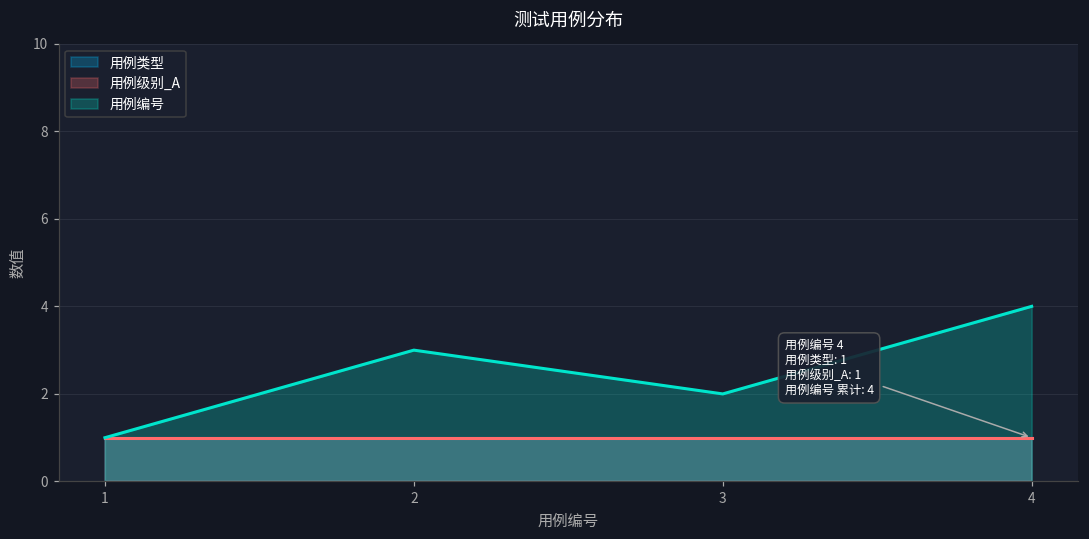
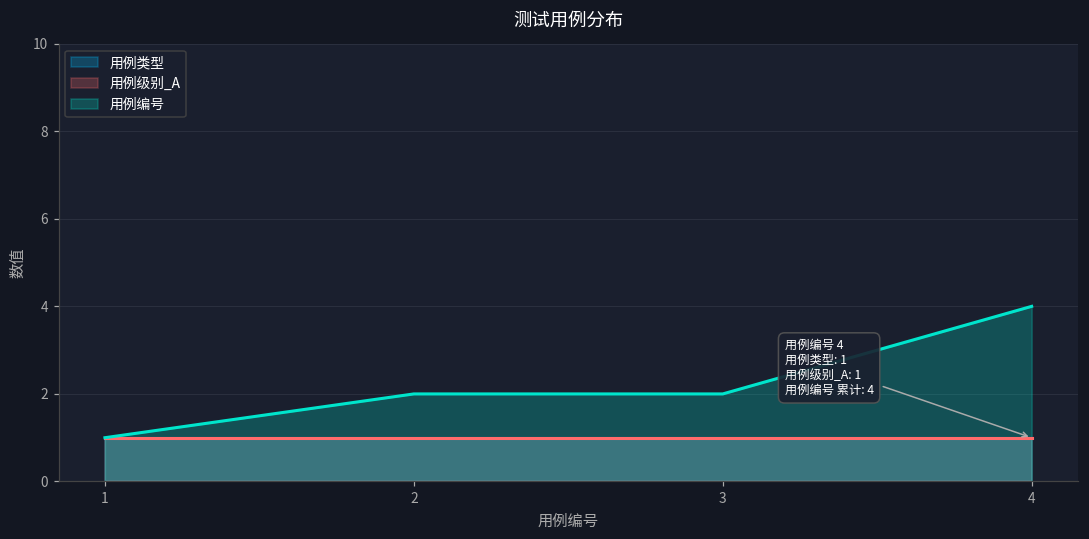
用例编号, 2: 3 -> 2
